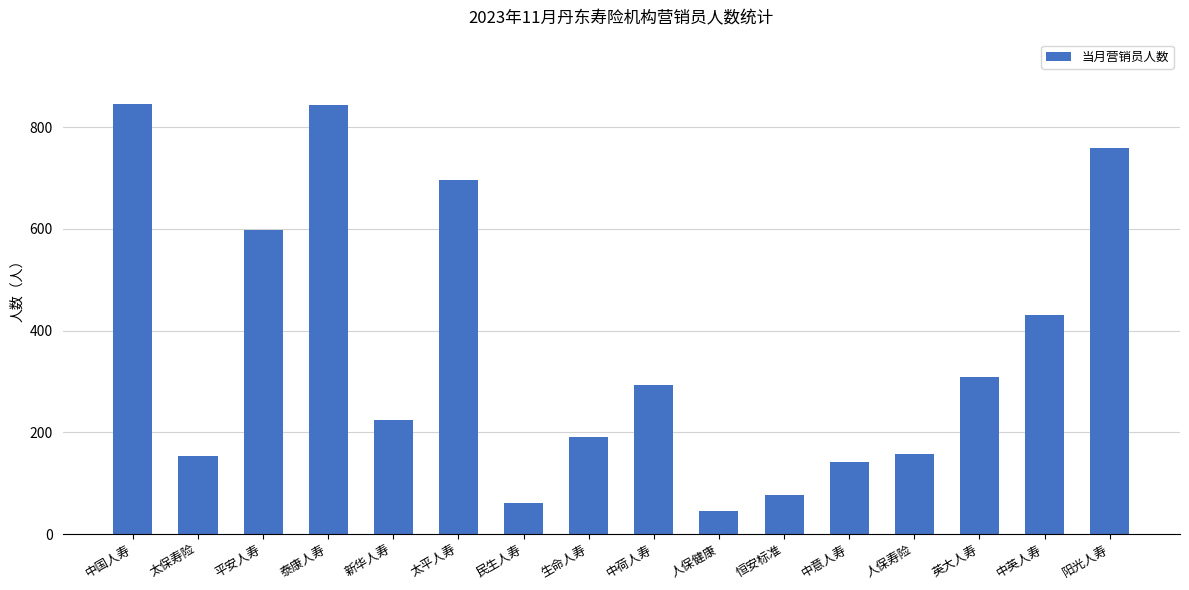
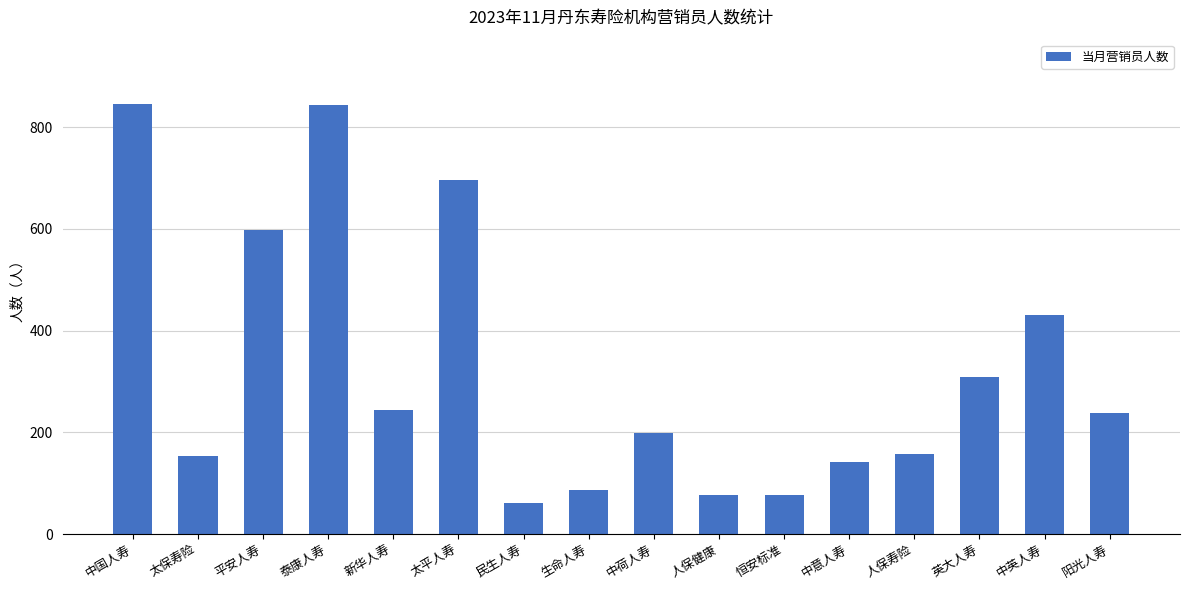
新华人寿: 220 -> 240
生命人寿: 190 -> 90
中荷人寿: 290 -> 200
人保健康: 50 -> 80
阳光人寿: 760 -> 240
